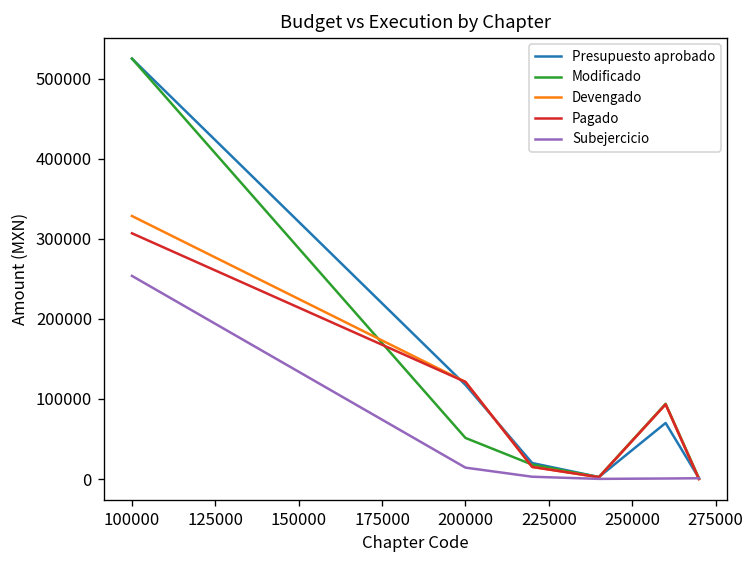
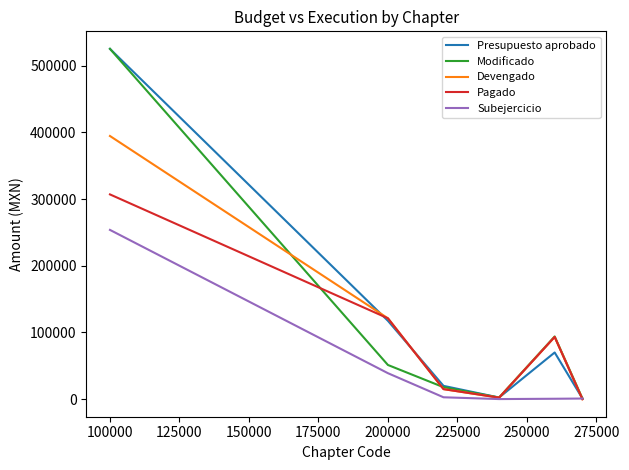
Devengado, 100000: 330000 -> 390000
Subejercicio, 200000: 10000 -> 40000
